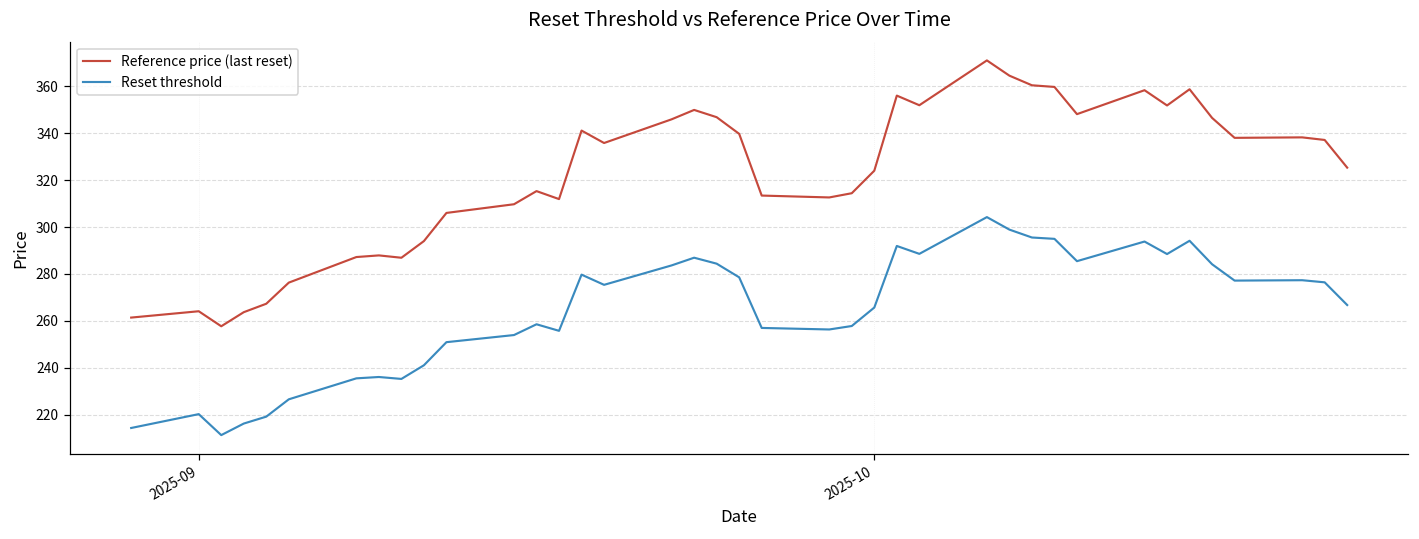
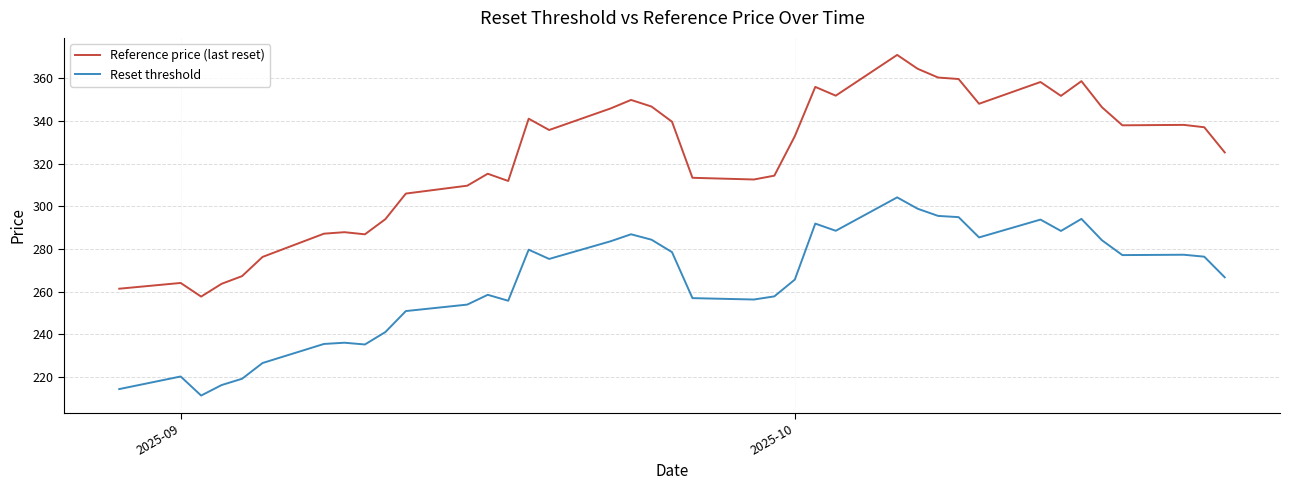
Reference price (last reset), 2025-10: 324 -> 333
